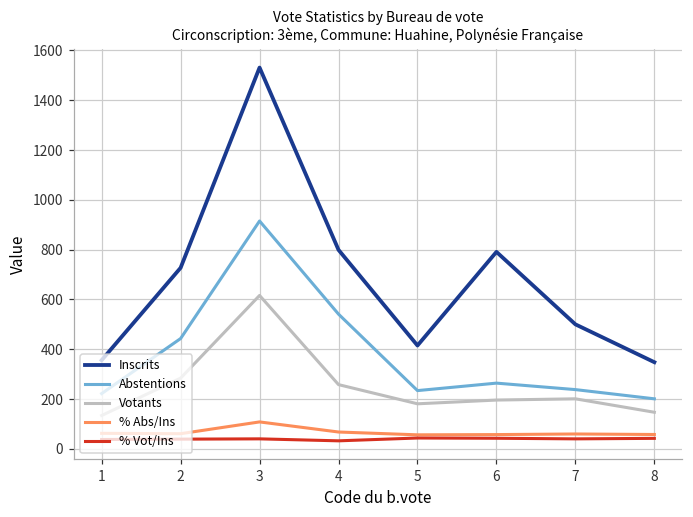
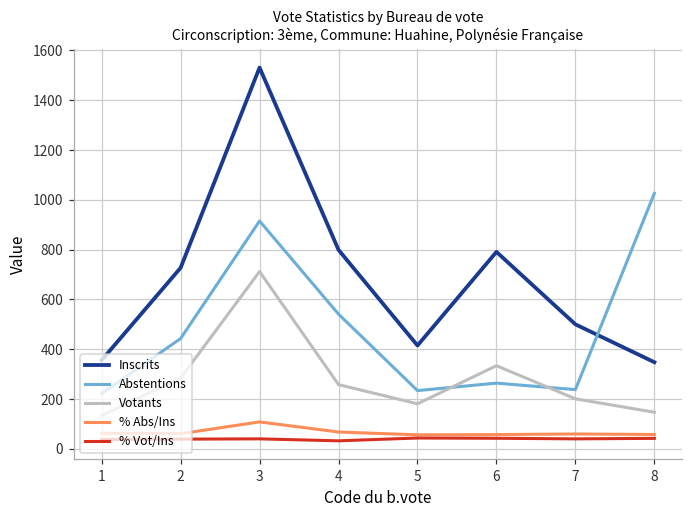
Votants, 3: 620 -> 710
Votants, 6: 200 -> 330
Abstentions, 8: 200 -> 1030
